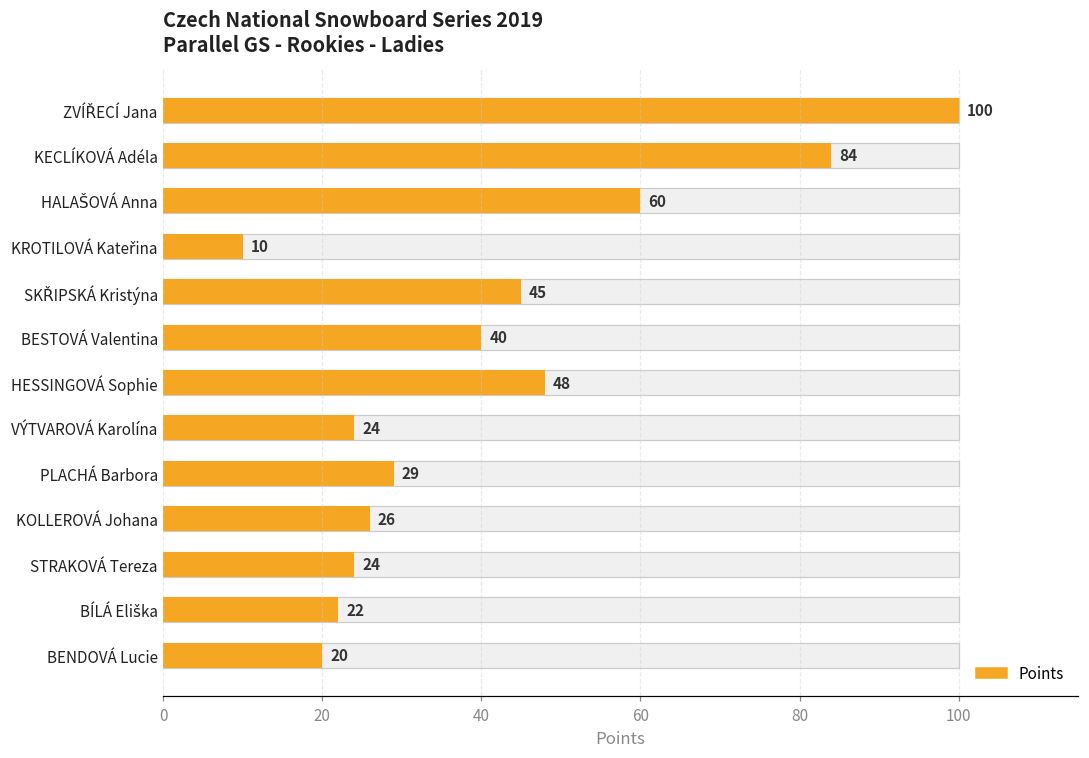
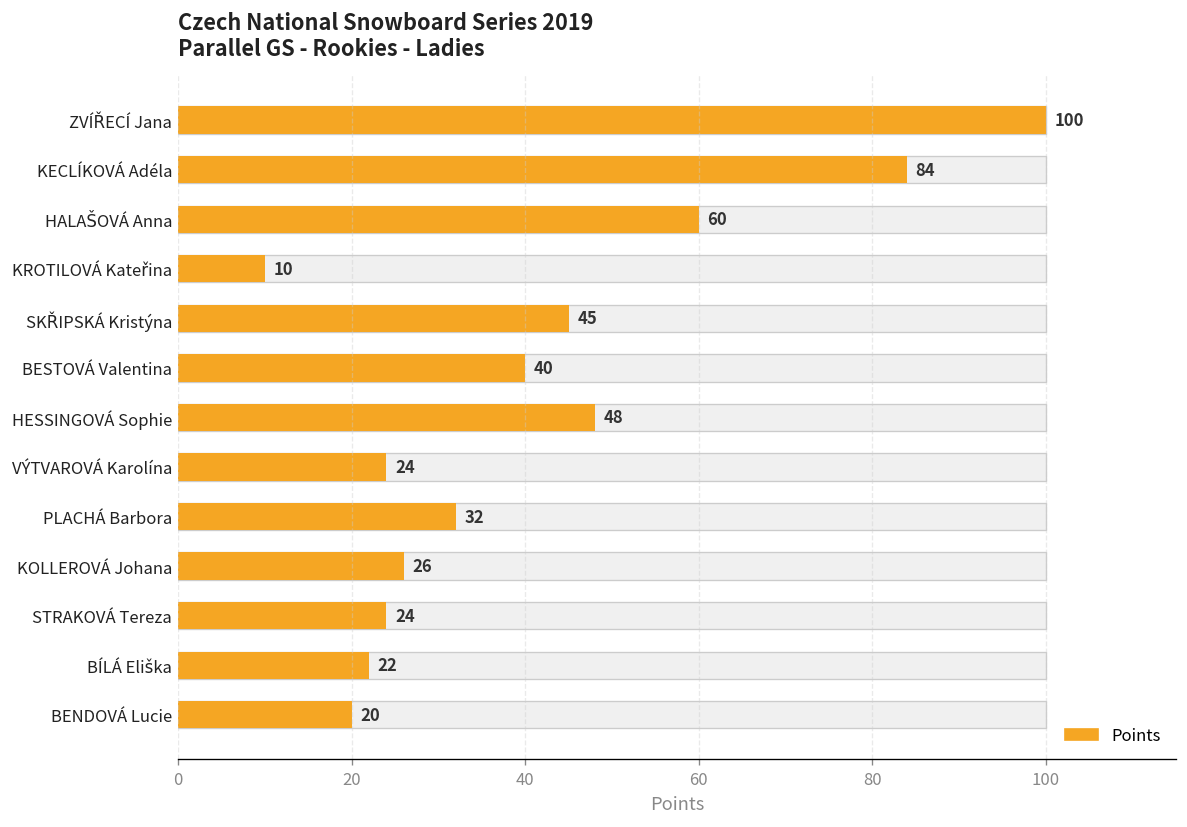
Points, PLACHÁ Barbora: 29 -> 32
